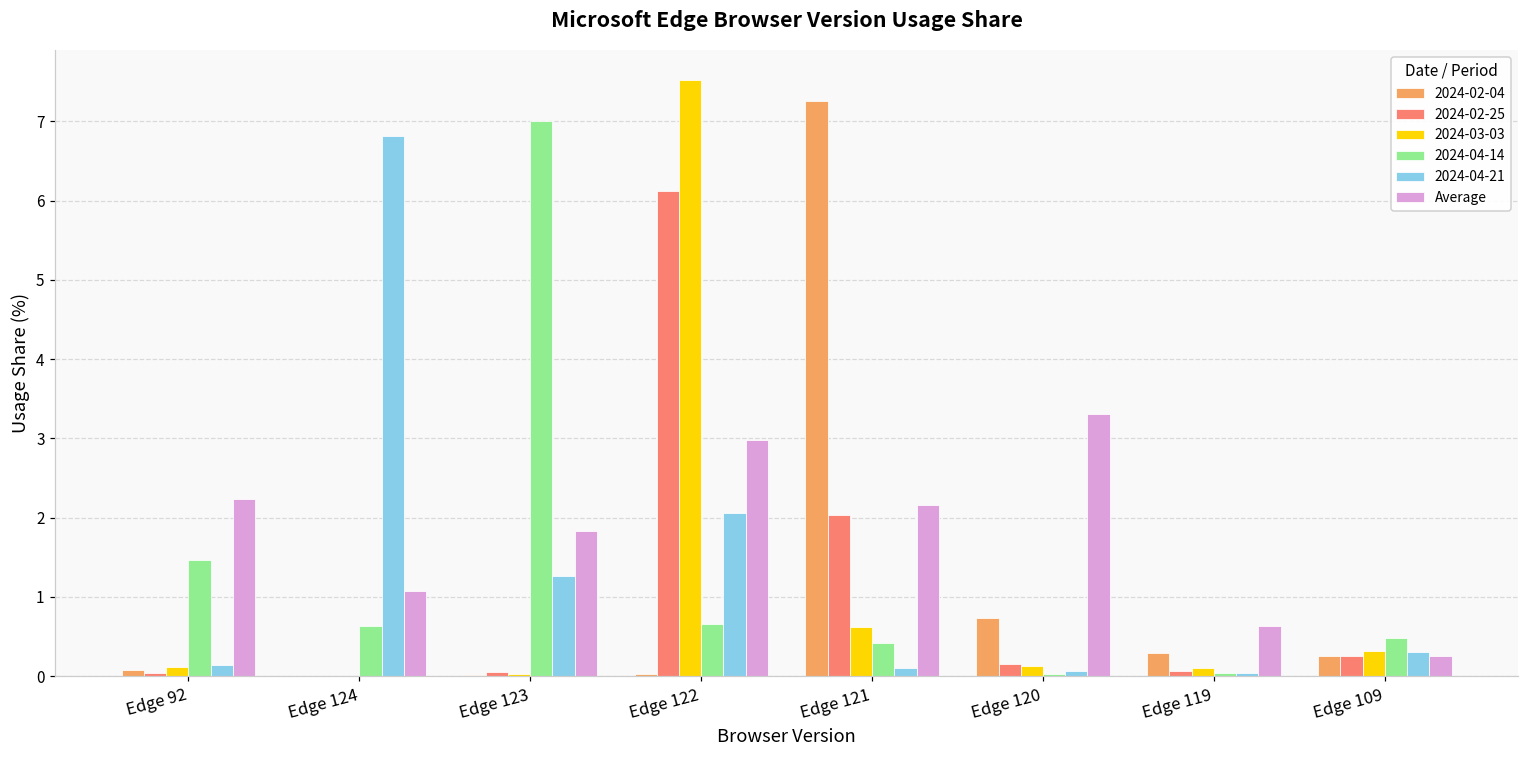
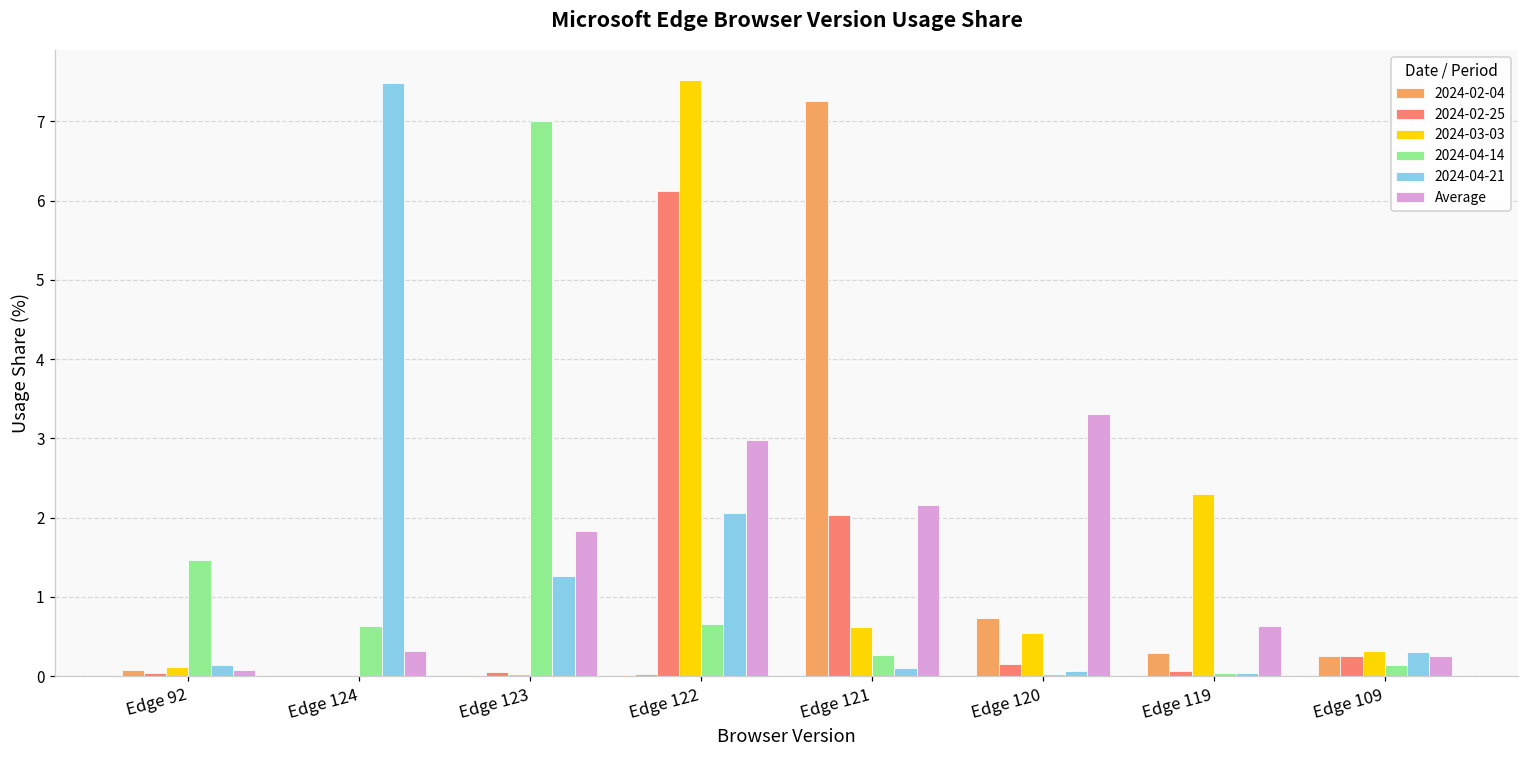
Average, Edge 92: 2.2 -> 0.1
2024-04-21, Edge 124: 6.8 -> 7.5
Average, Edge 124: 1.1 -> 0.3
2024-04-14, Edge 121: 0.4 -> 0.3
2024-03-03, Edge 120: 0.1 -> 0.5
2024-03-03, Edge 119: 0.1 -> 2.3
2024-04-14, Edge 109: 0.5 -> 0.1
